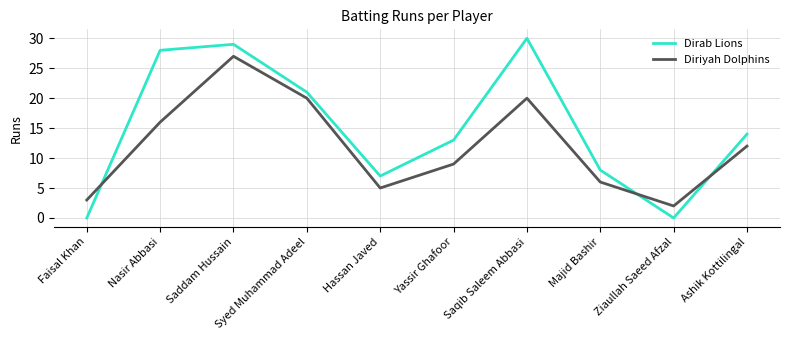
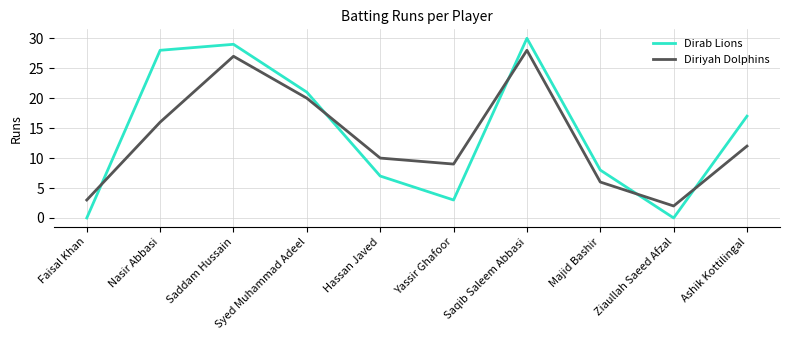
Diriyah Dolphins, Hassan Javed: 5 -> 10
Dirab Lions, Yassir Ghafoor: 13 -> 3
Diriyah Dolphins, Saqib Saleem Abbasi: 20 -> 28
Dirab Lions, Ashik Kottilingal: 14 -> 17
